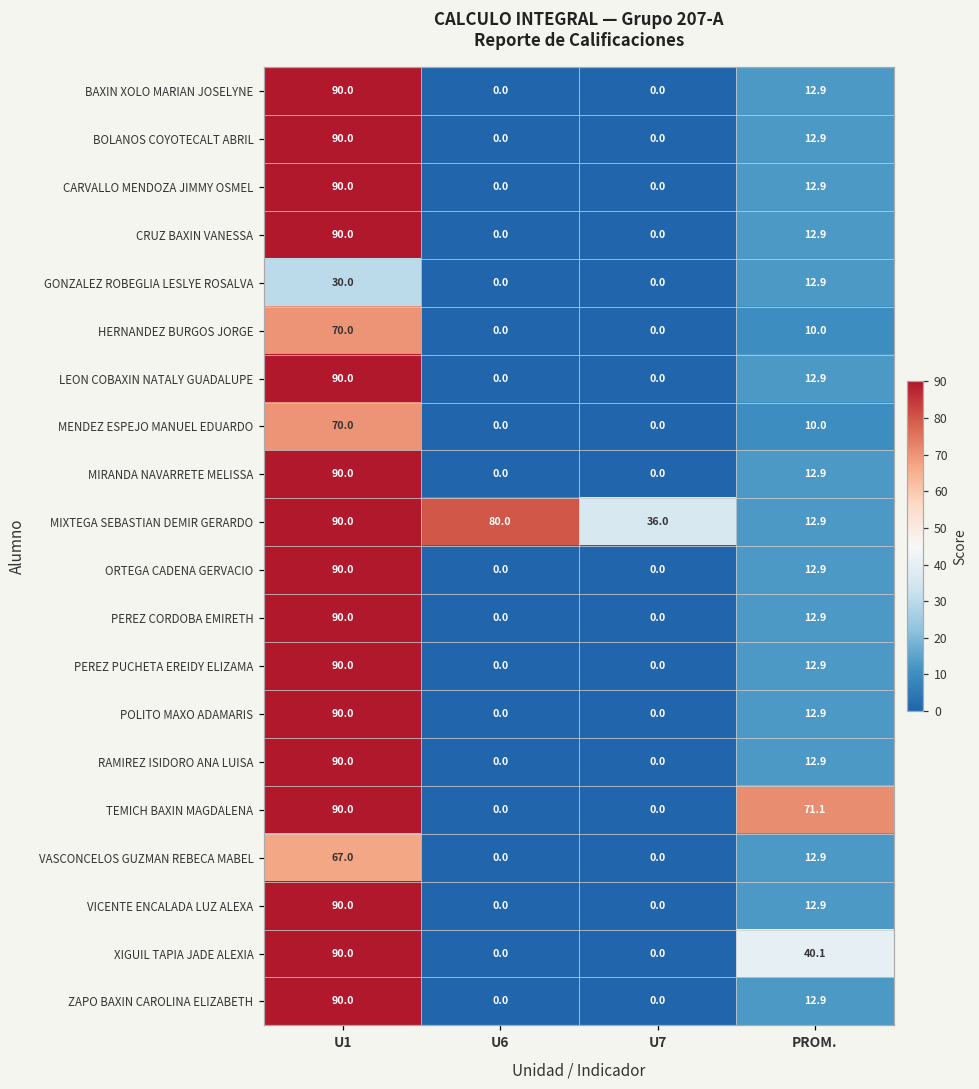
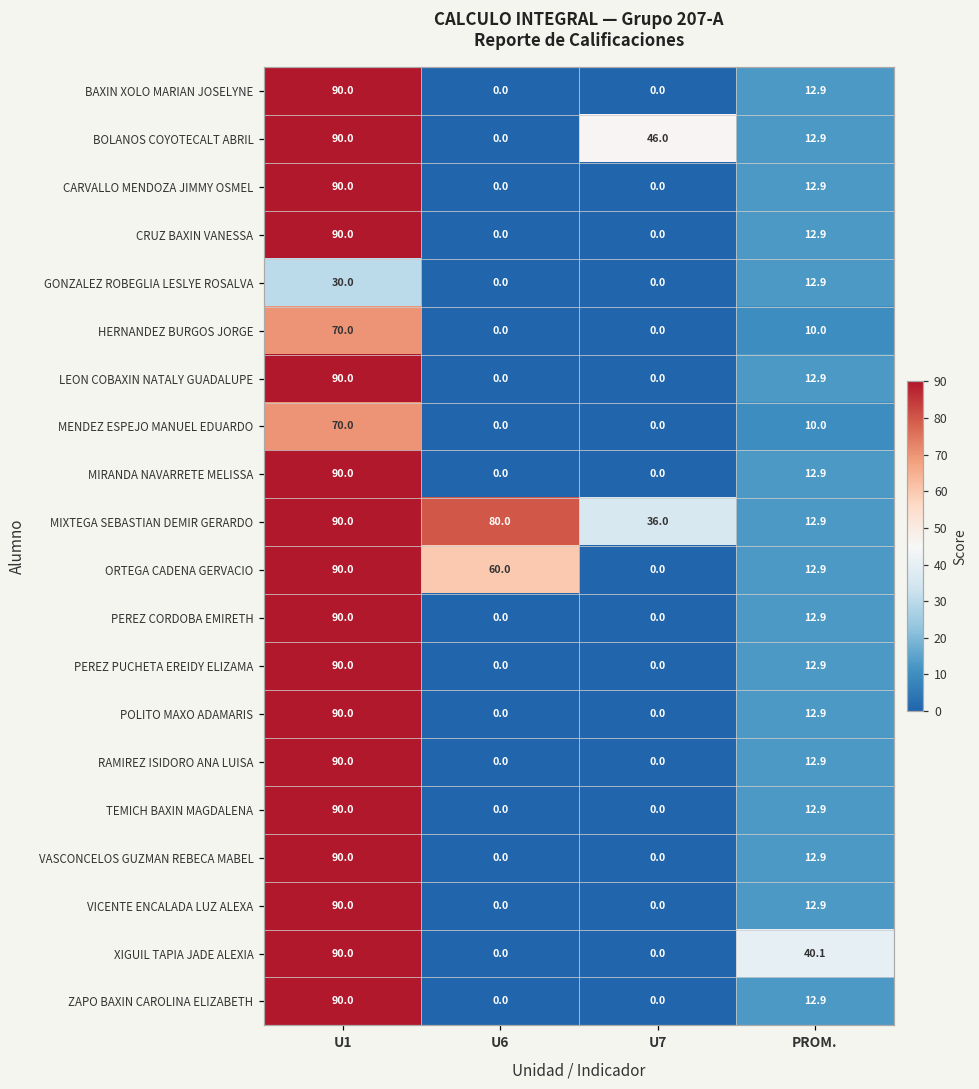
BOLANOS COYOTECALT ABRIL, U7: 0.0 -> 46.0
ORTEGA CADENA GERVACIO, U6: 0.0 -> 60.0
TEMICH BAXIN MAGDALENA, PROM.: 71.1 -> 12.9
VASCONCELOS GUZMAN REBECA MABEL, U1: 67.0 -> 90.0
